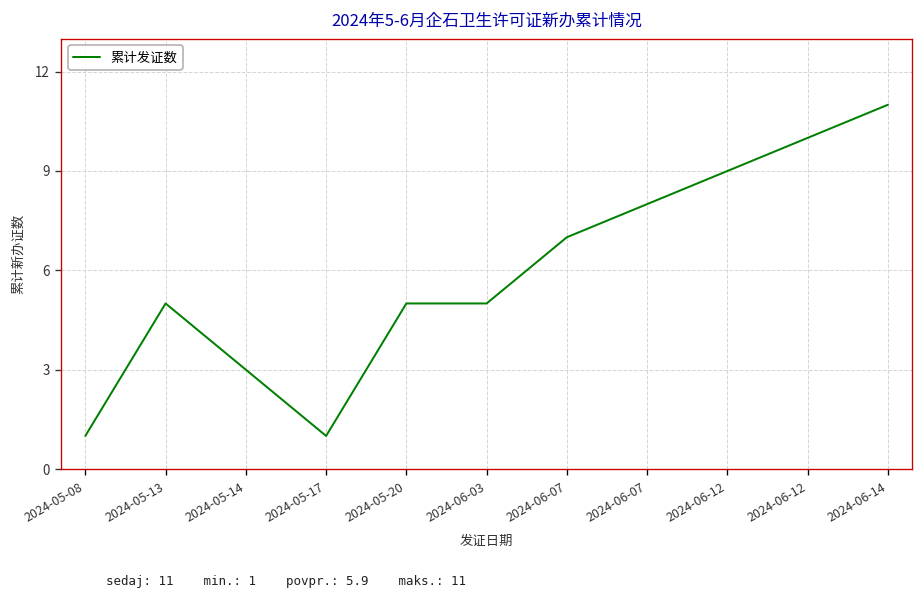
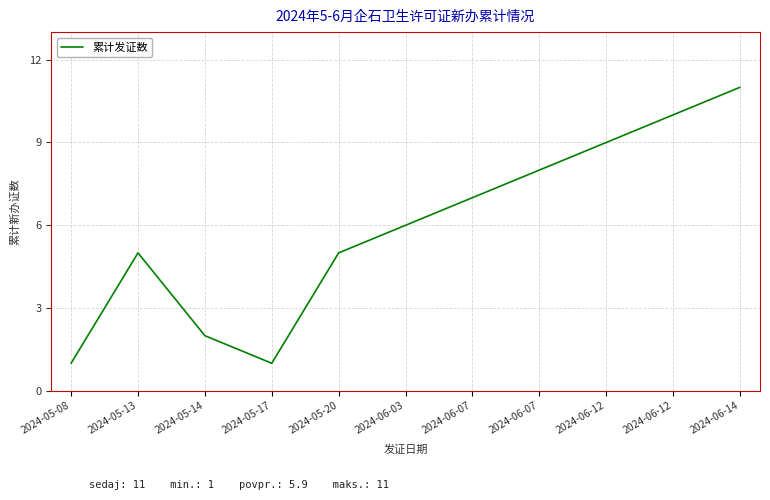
2024-05-14: 3 -> 2
2024-06-03: 5 -> 6
